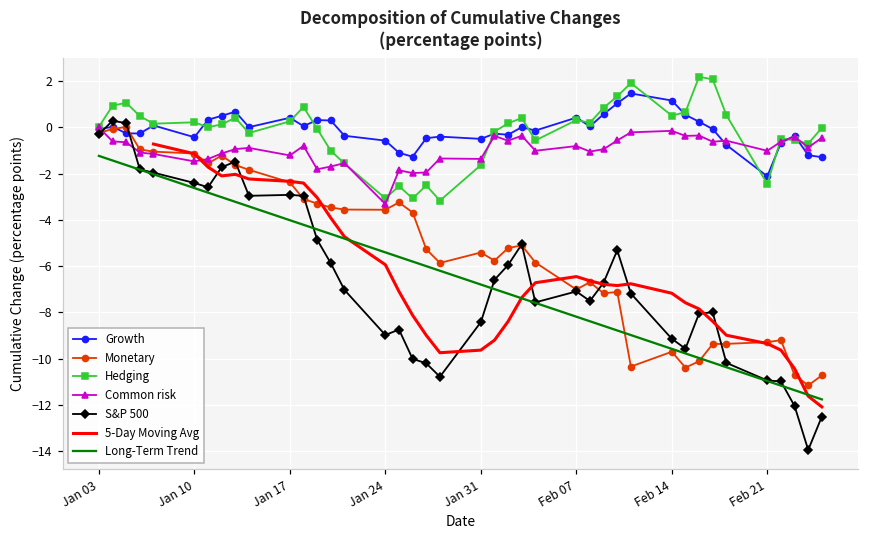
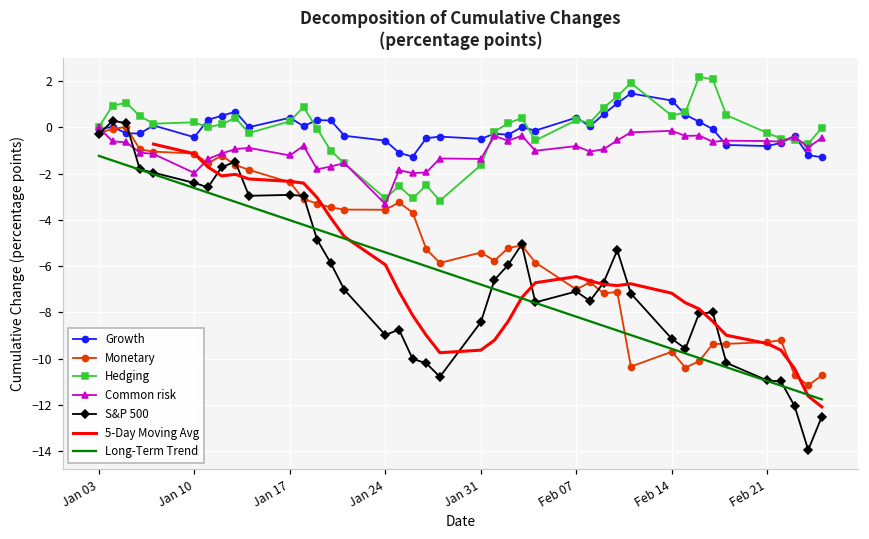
Common risk, Jan 10: -1.5 -> -2.0
Growth, Feb 21: -2.1 -> -0.8
Hedging, Feb 21: -2.4 -> -0.2
Common risk, Feb 21: -1.0 -> -0.6
